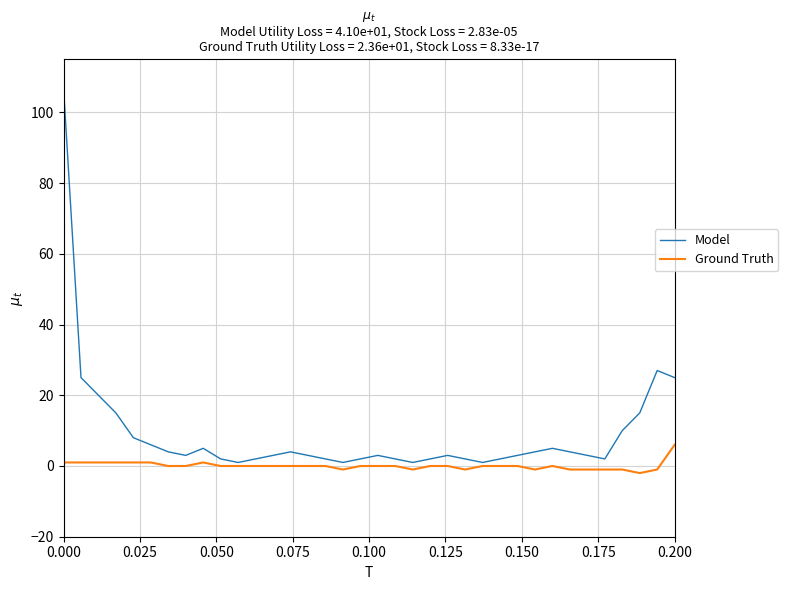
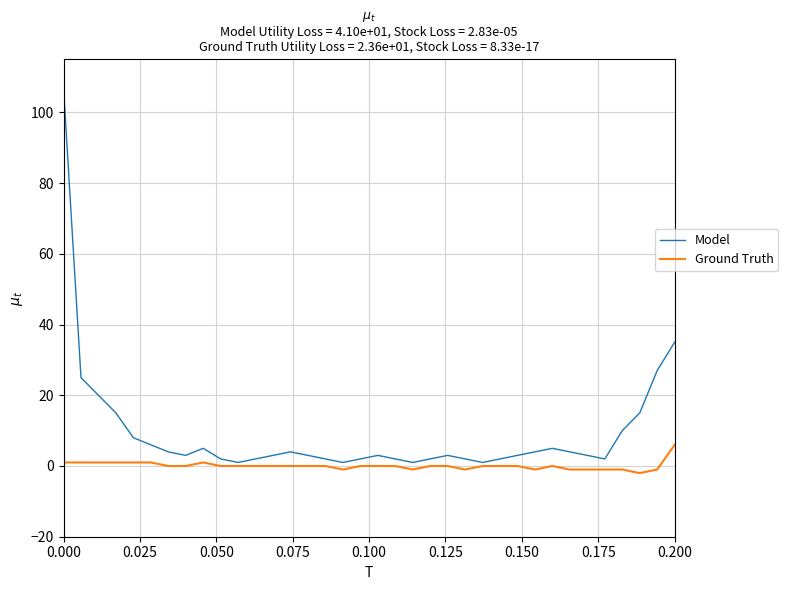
Model, 0.200: 25 -> 35
